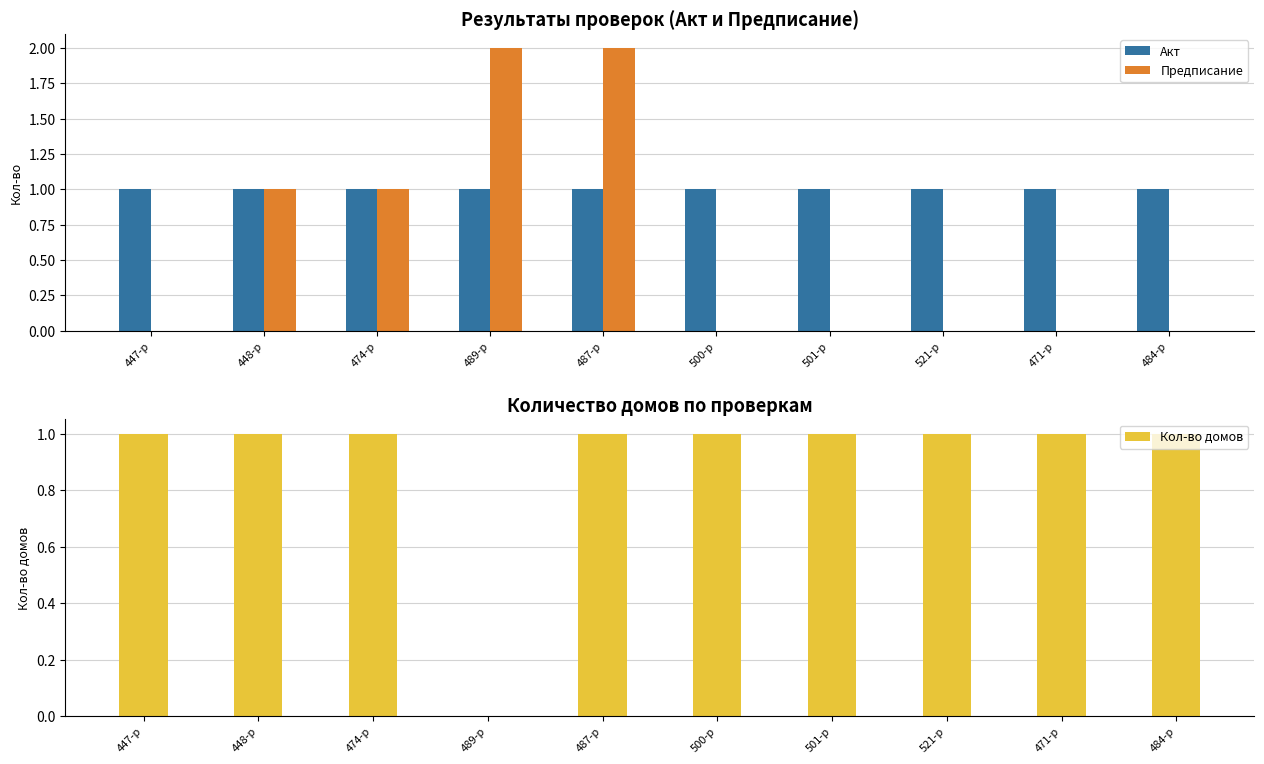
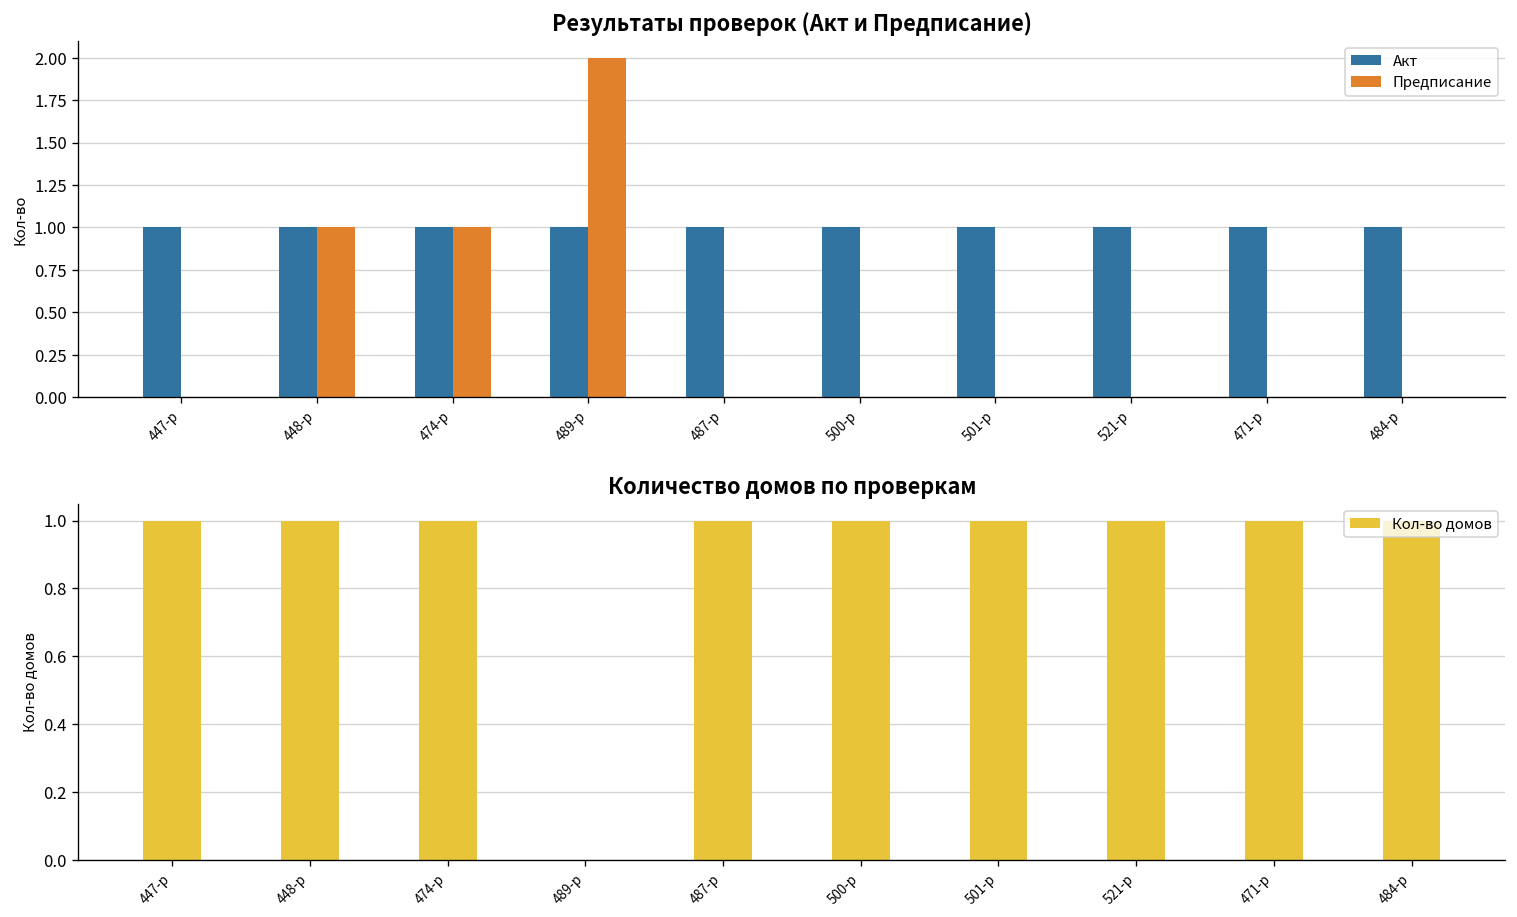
Результаты проверок (Акт и Предписание), Предписание, 487-р: 2 -> 0
